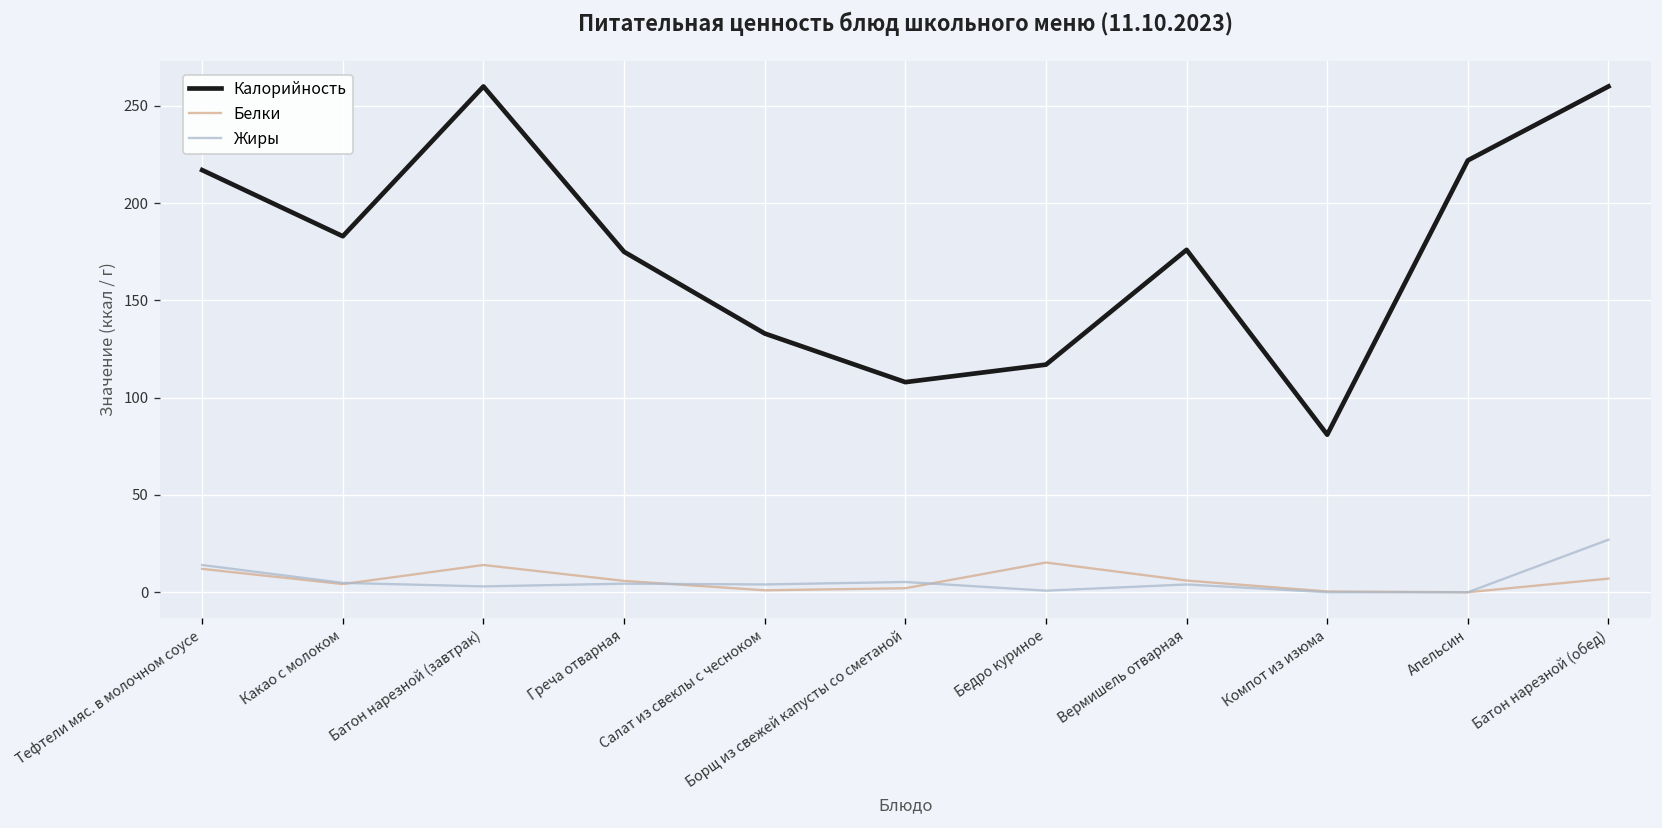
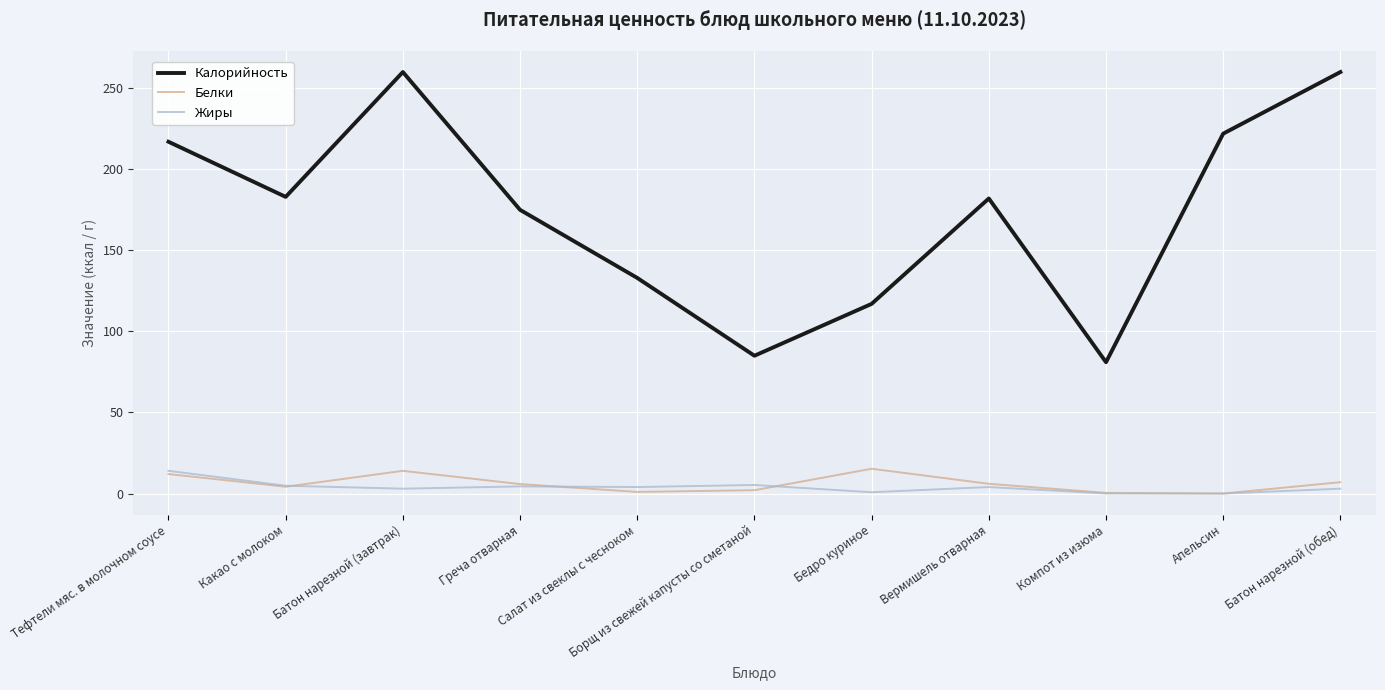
Калорийность, Борщ из свежей капусты со сметаной: 108 -> 85
Калорийность, Вермишель отварная: 176 -> 182
Жиры, Батон нарезной (обед): 27 -> 3
